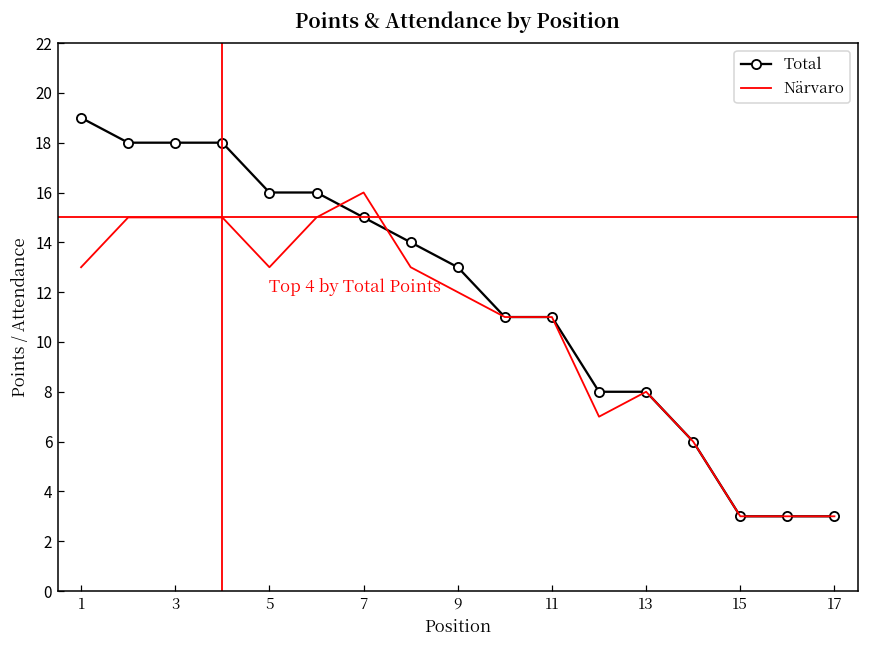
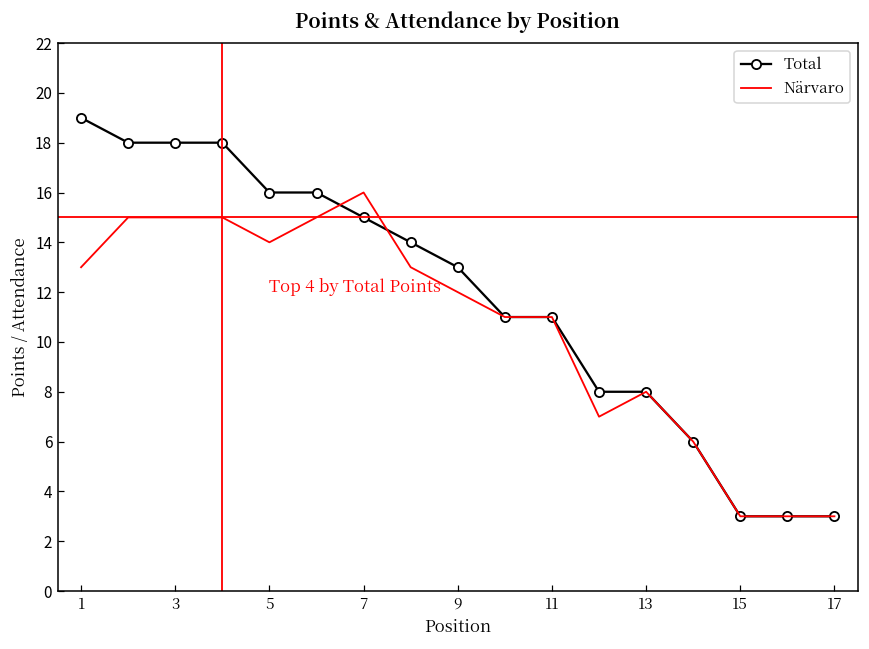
Närvaro, 5: 13 -> 14
